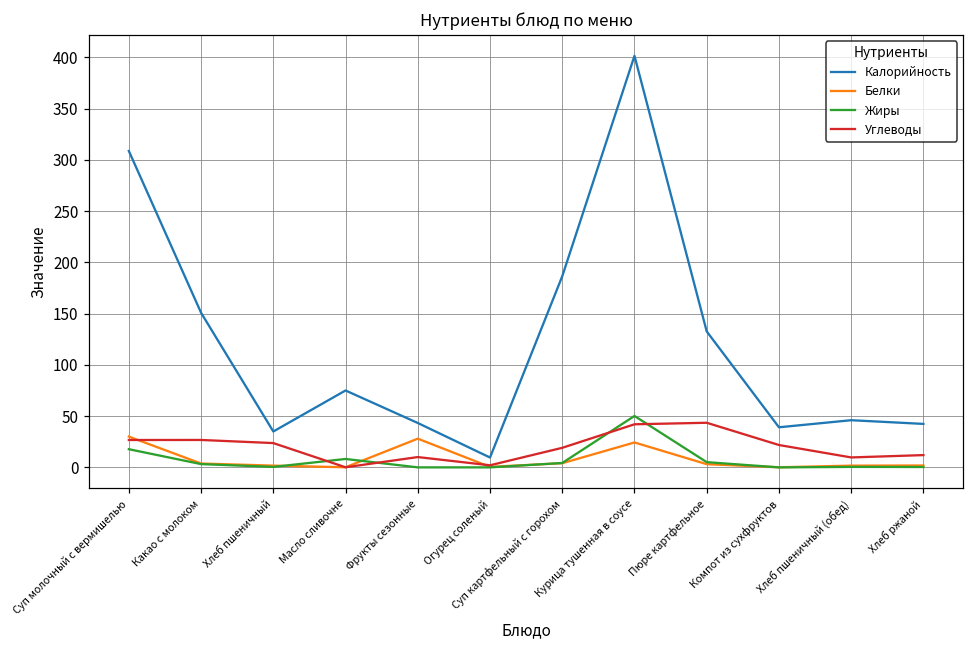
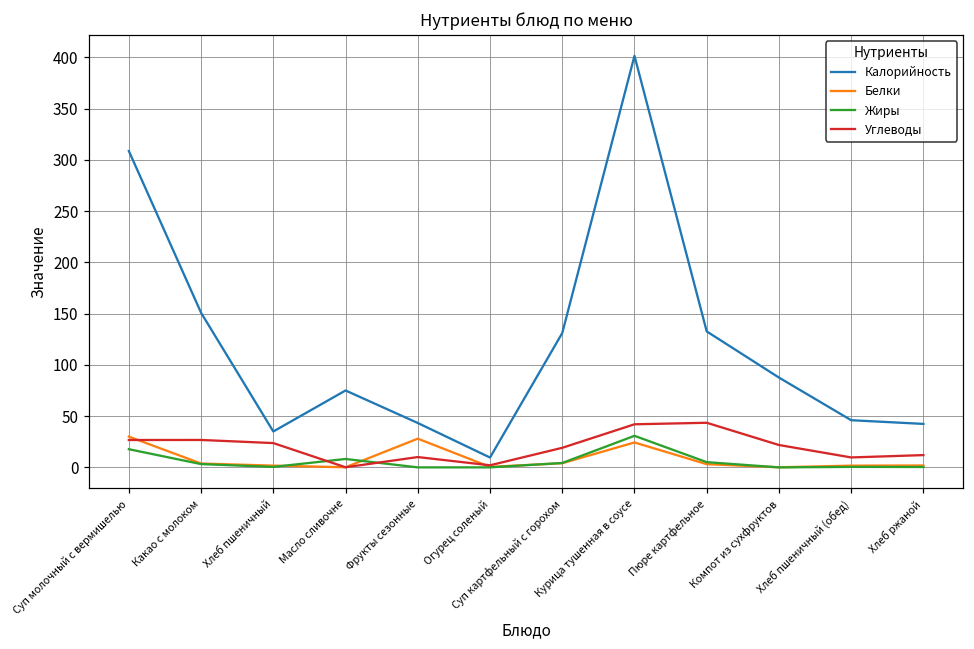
Калорийность, Суп картфельный с горохом: 190 -> 130
Жиры, Курица тушенная в соусе: 50 -> 30
Калорийность, Компот из сухфруктов: 40 -> 90
